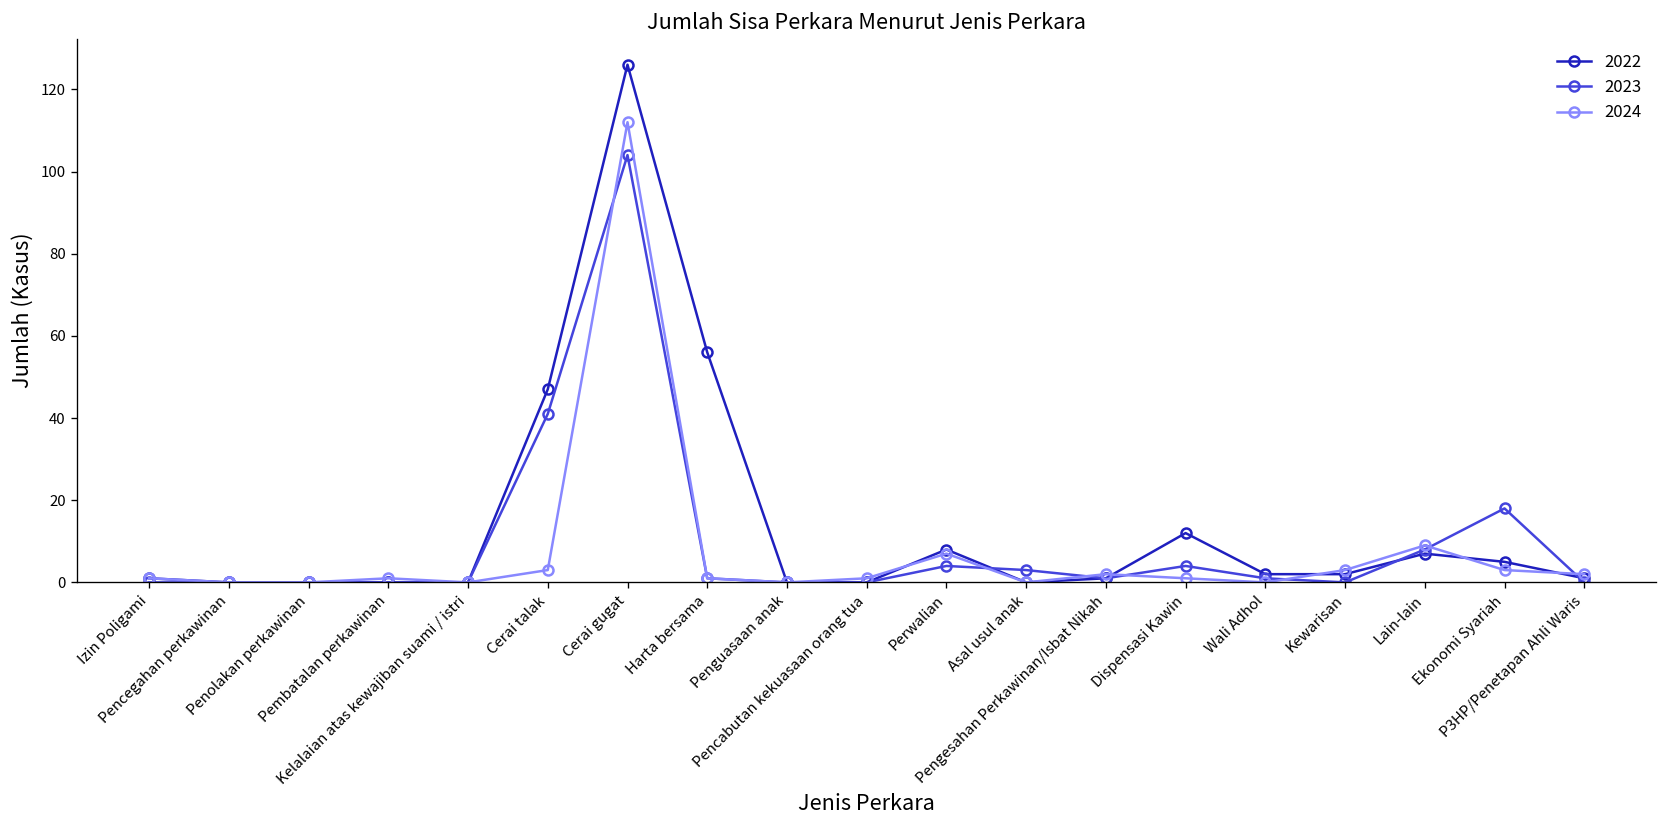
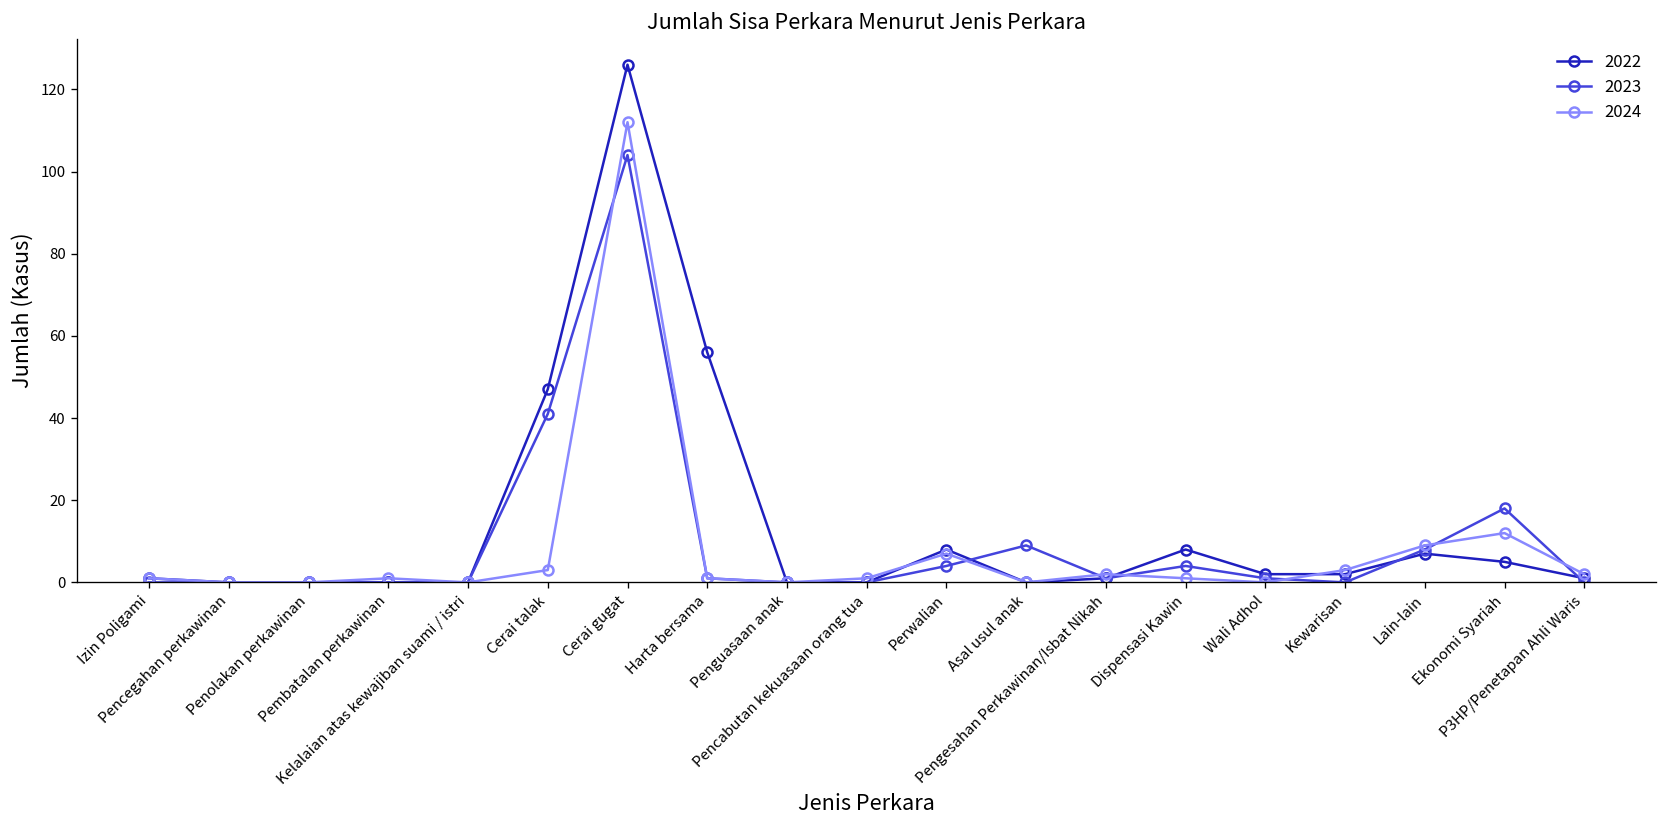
2023, Asal usul anak: 3 -> 9
2022, Dispensasi Kawin: 12 -> 8
2024, Ekonomi Syariah: 3 -> 12
